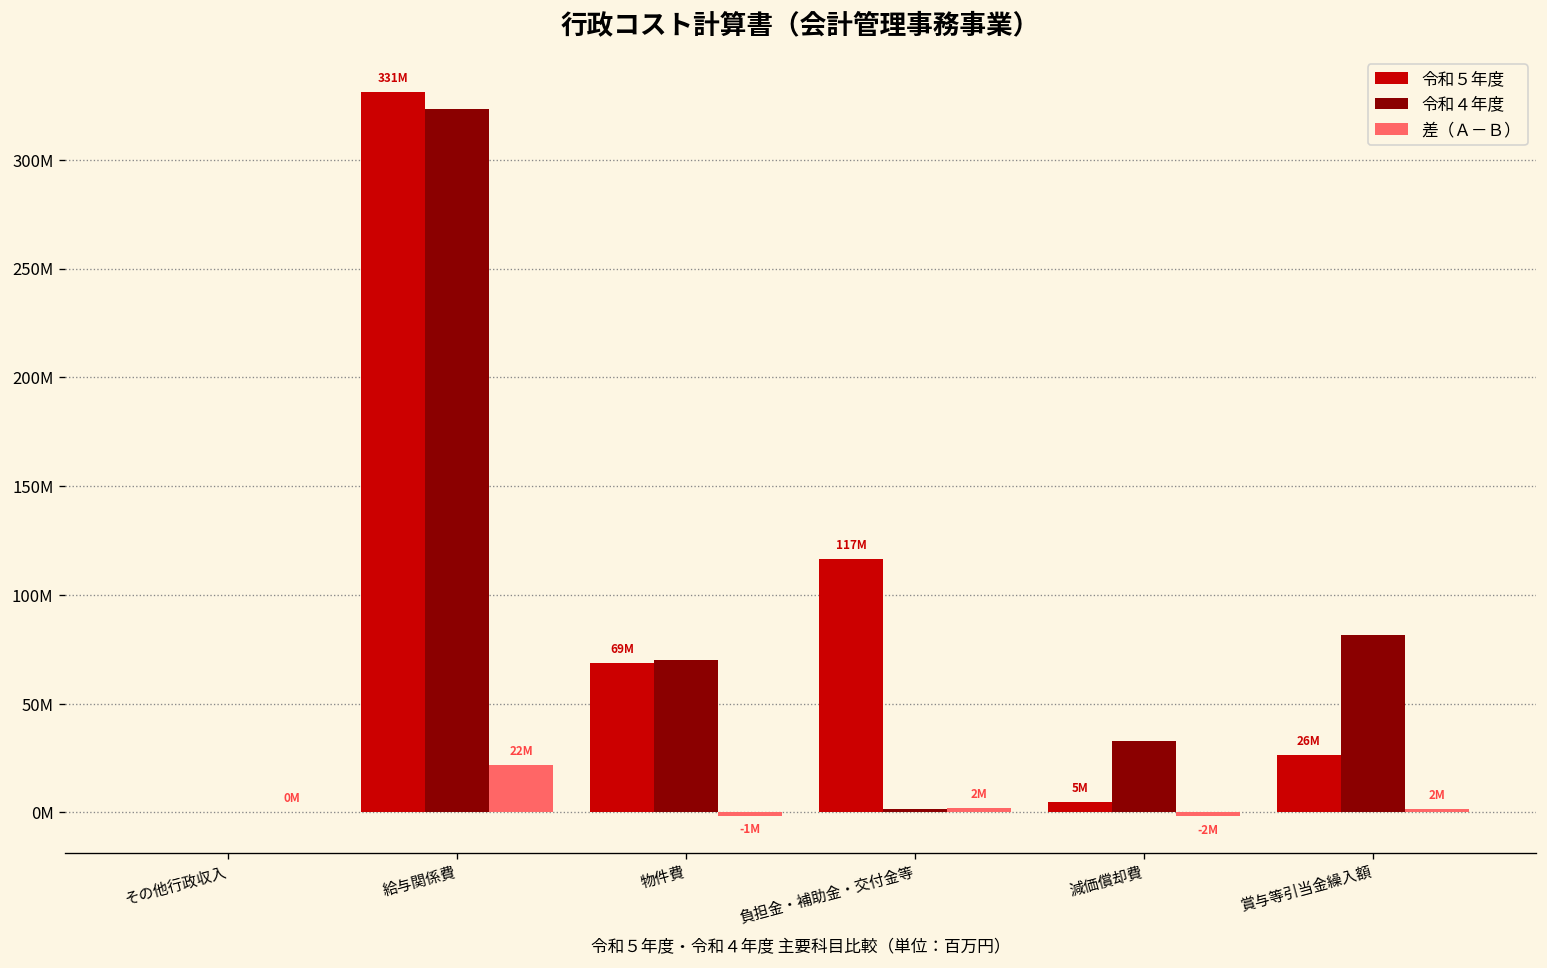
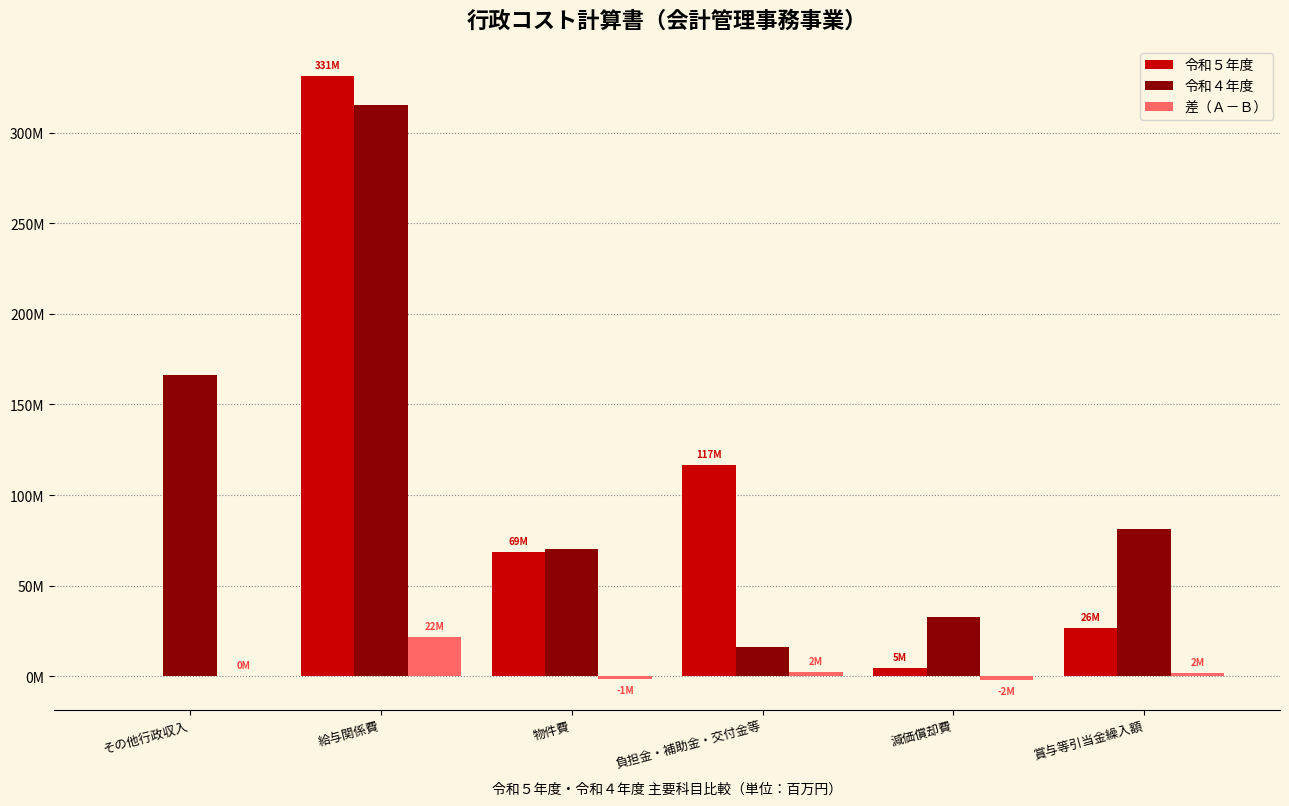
令和４年度, その他行政収入: 0 -> 167000000
令和４年度, 給与関係費: 323000000 -> 315000000
令和４年度, 負担金・補助金・交付金等: 2000000 -> 16000000
